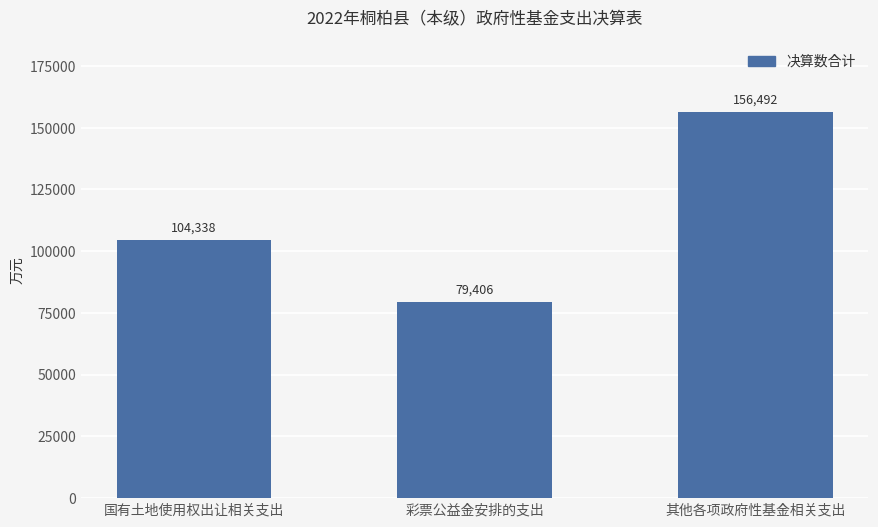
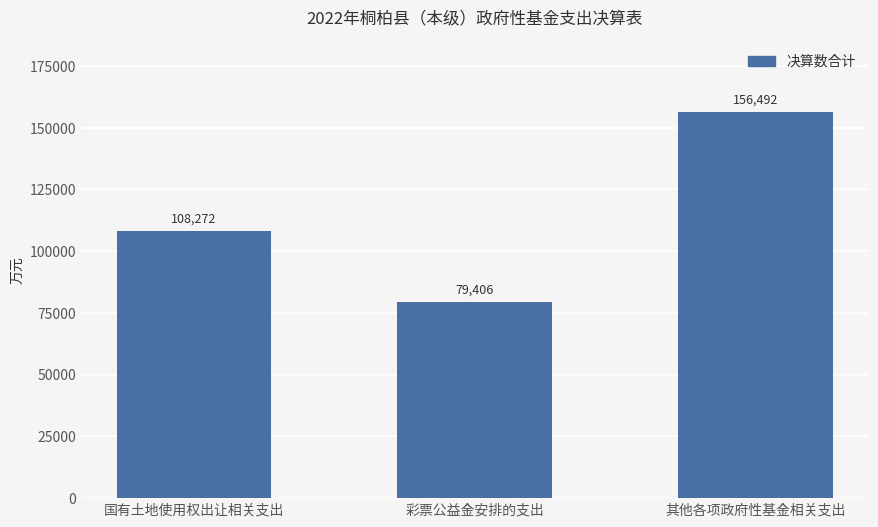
国有土地使用权出让相关支出: 104,338 -> 108,272
